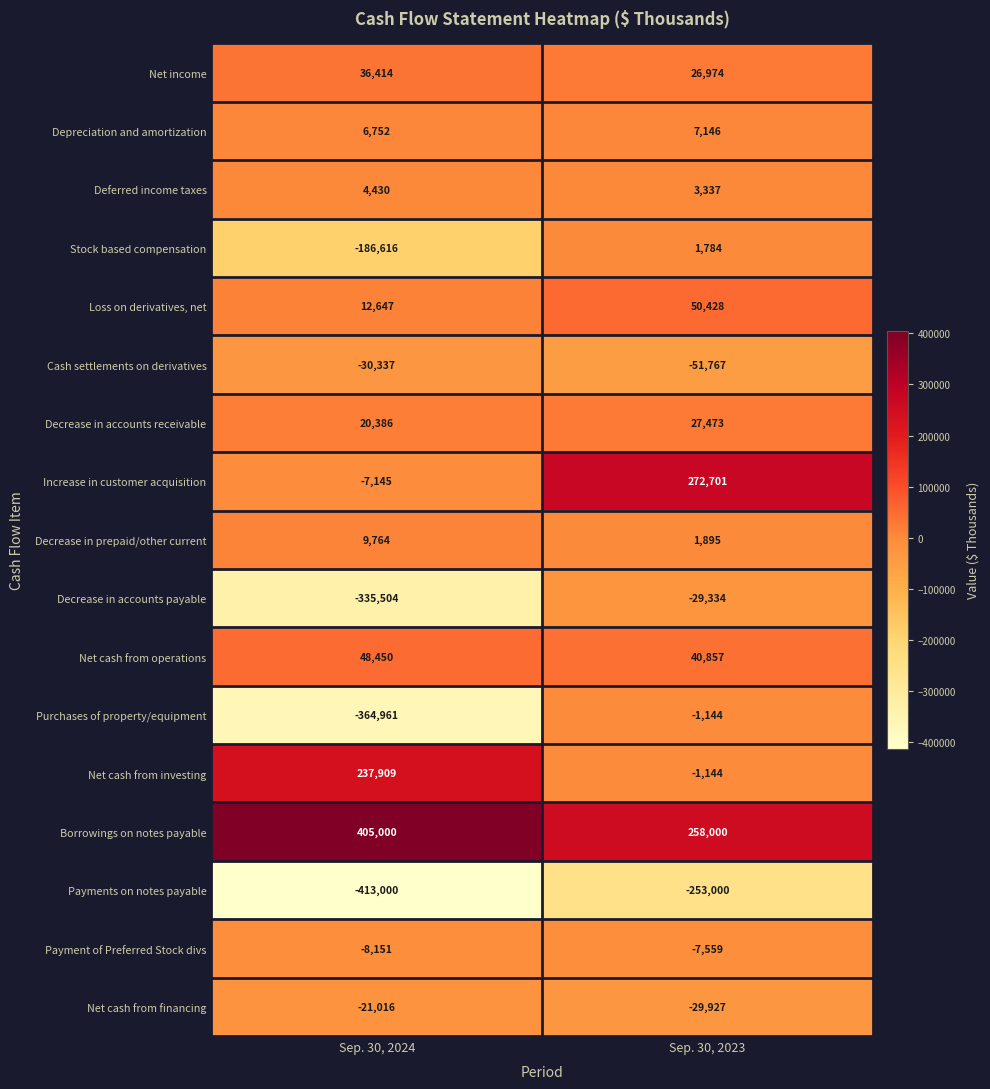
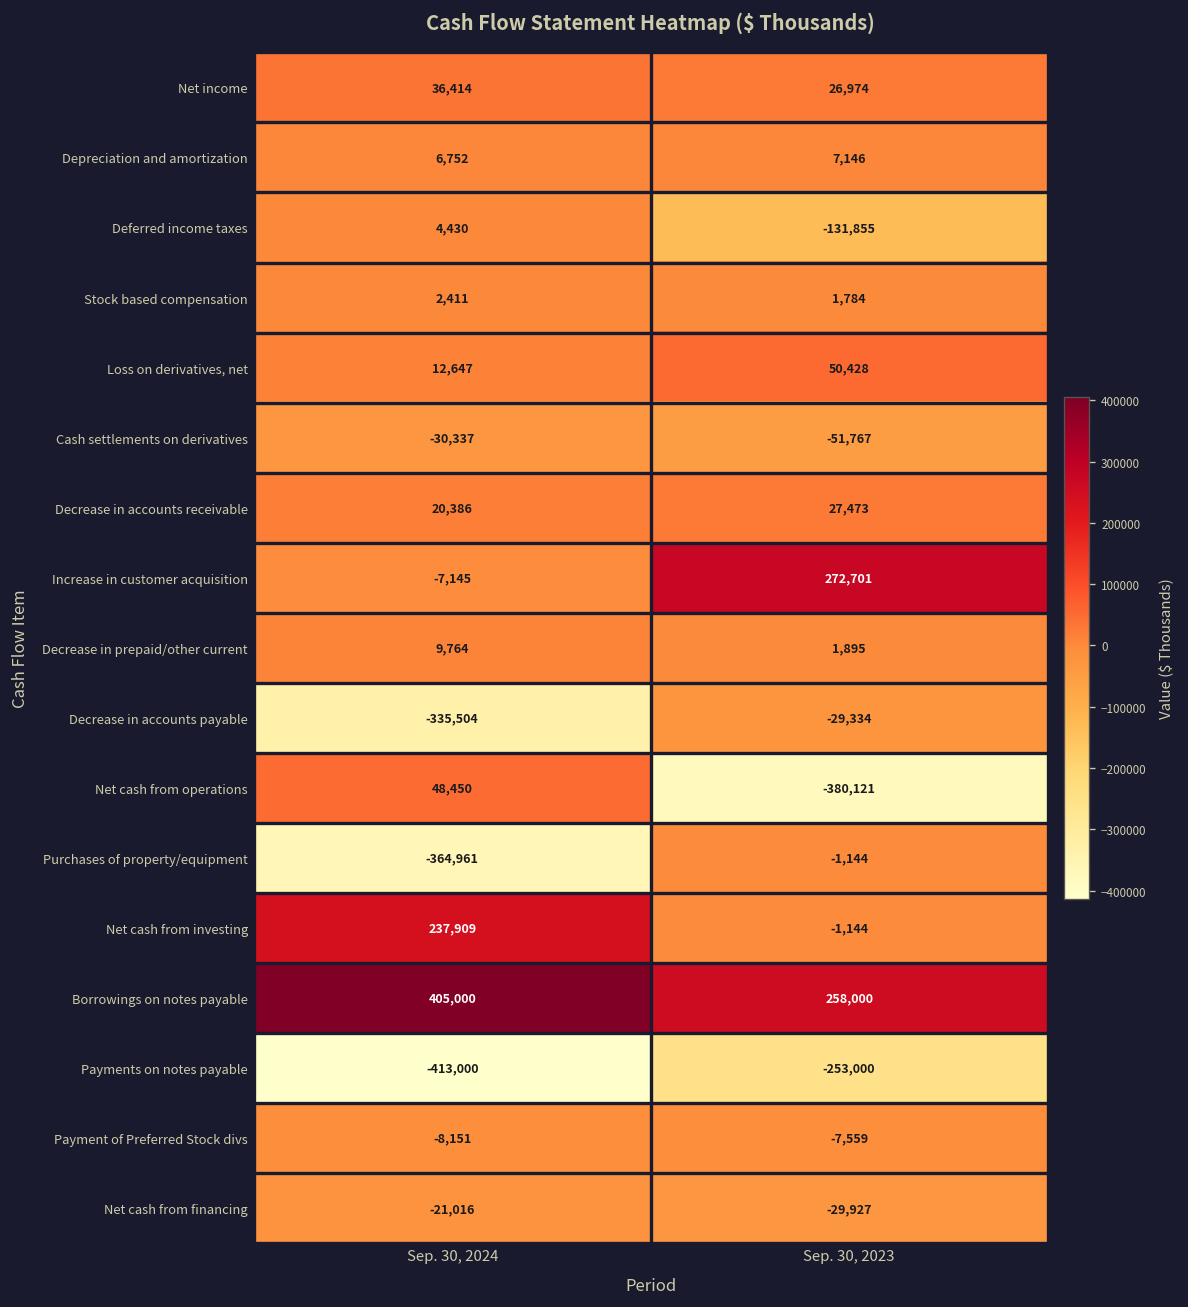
Deferred income taxes, Sep. 30, 2023: 3,337 -> -131,855
Stock based compensation, Sep. 30, 2024: -186,616 -> 2,411
Net cash from operations, Sep. 30, 2023: 40,857 -> -380,121
